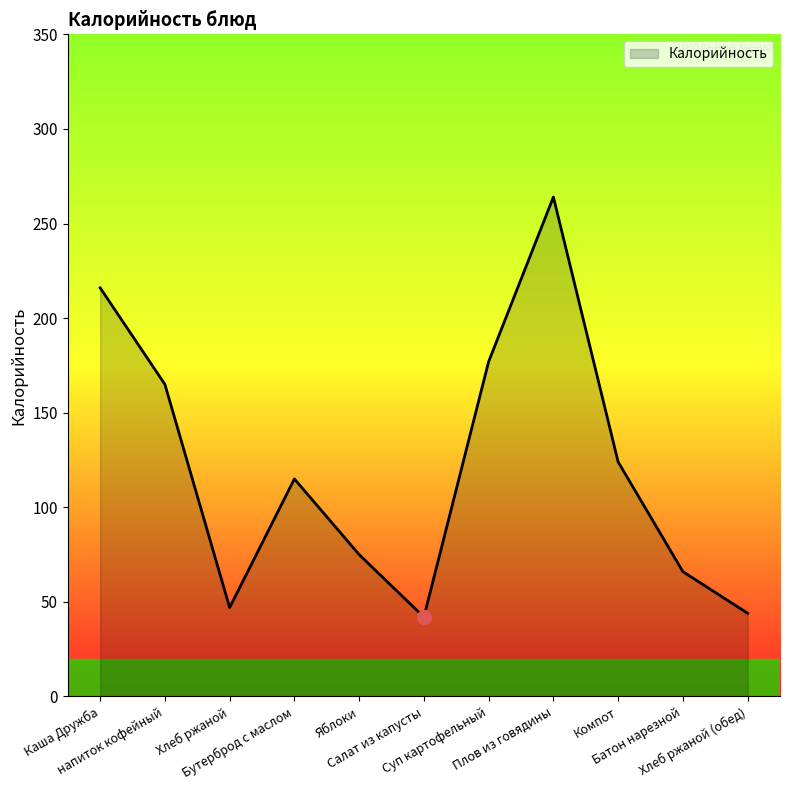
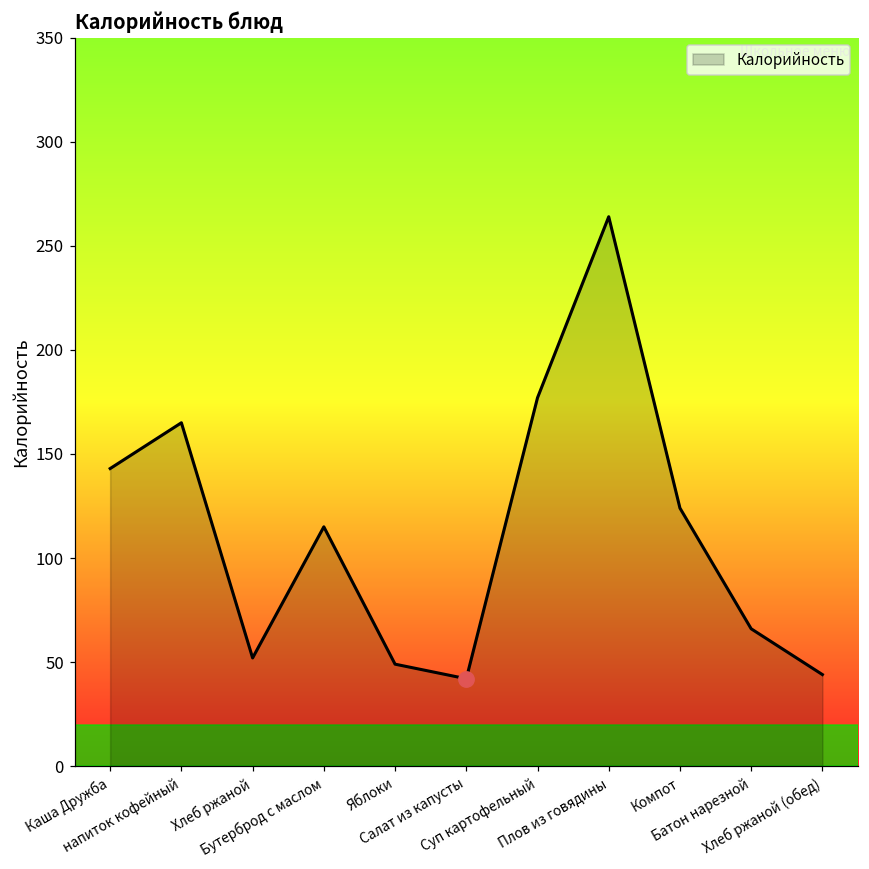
Калорийность, Каша Дружба: 216 -> 143
Калорийность, Хлеб ржаной: 47 -> 52
Калорийность, Яблоки: 75 -> 49
